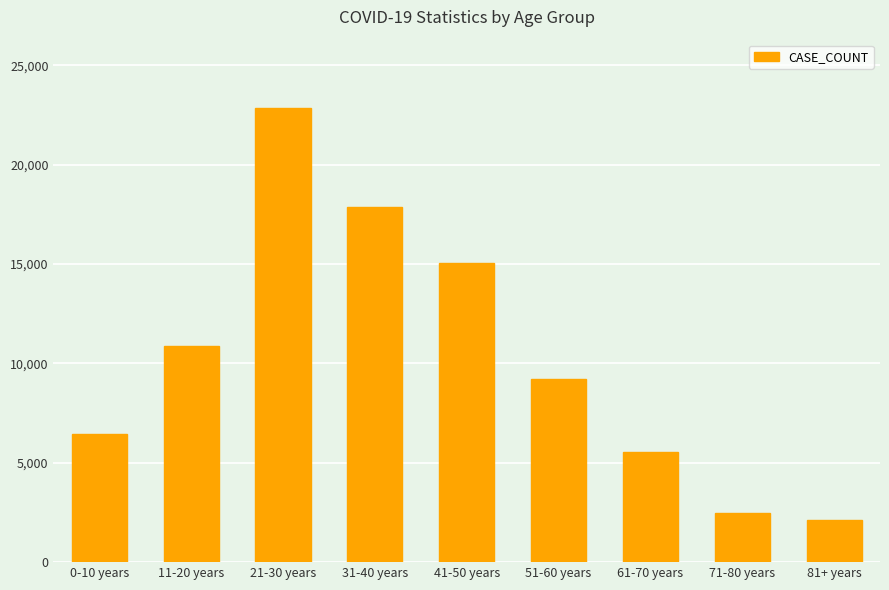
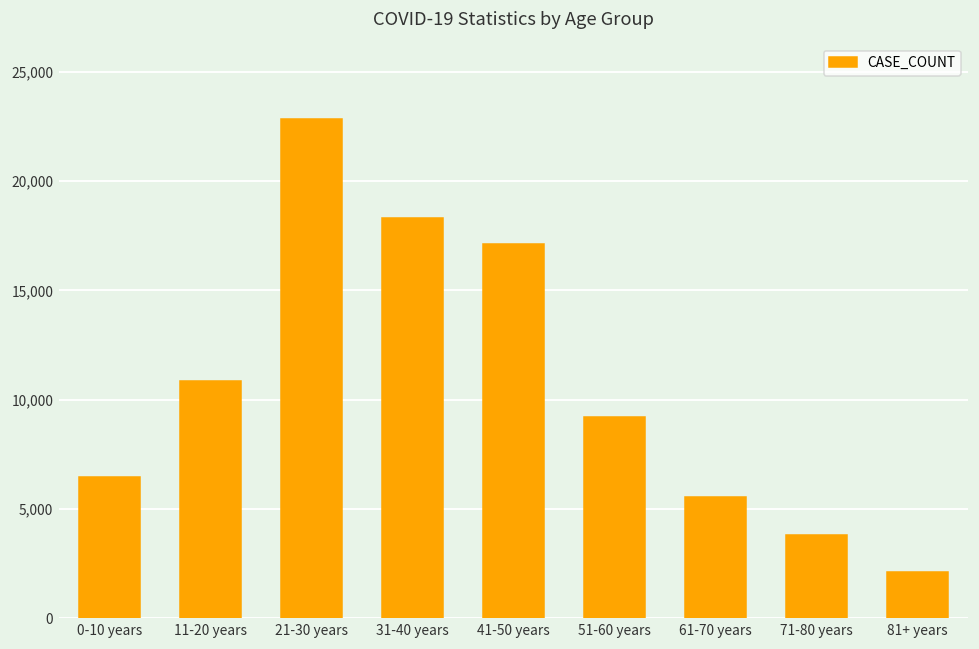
31-40 years: 17,900 -> 18,300
41-50 years: 15,000 -> 17,100
71-80 years: 2,500 -> 3,800
